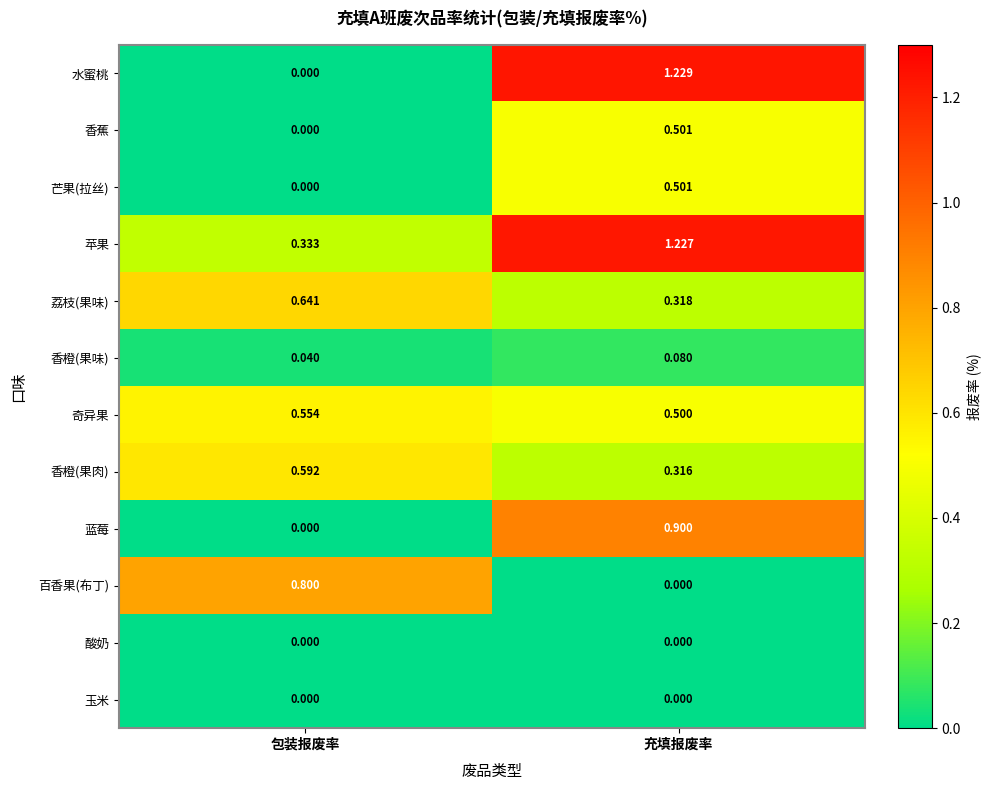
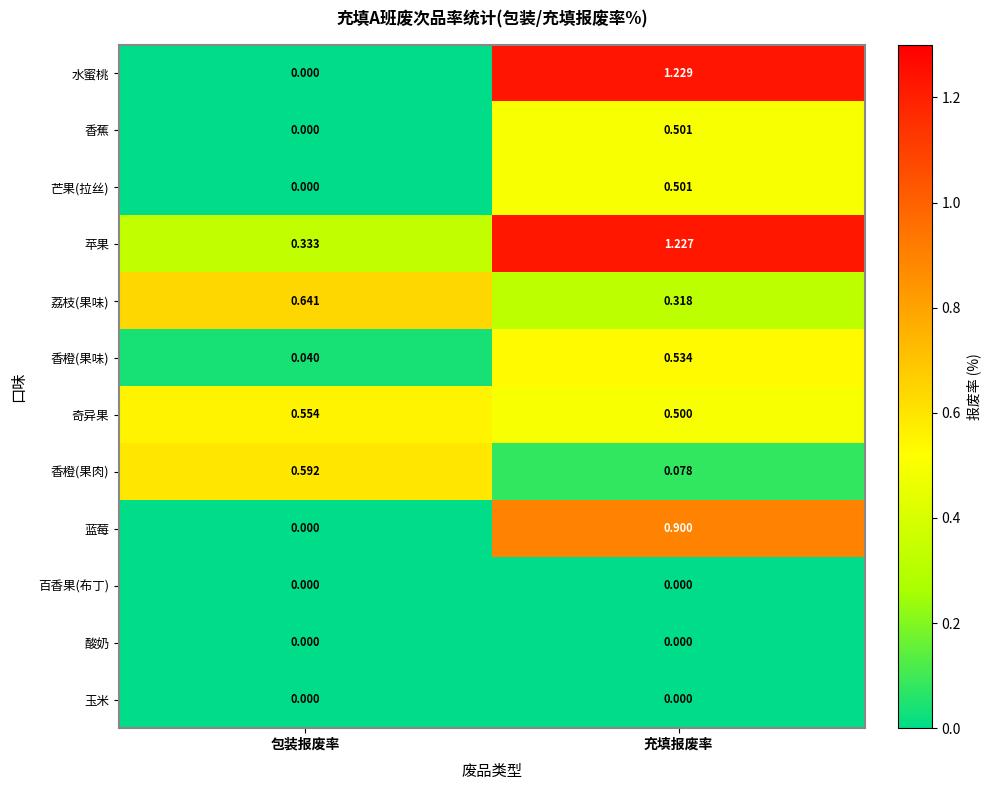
香橙(果味), 充填报废率: 0.080 -> 0.534
香橙(果肉), 充填报废率: 0.316 -> 0.078
百香果(布丁), 包装报废率: 0.800 -> 0.000
